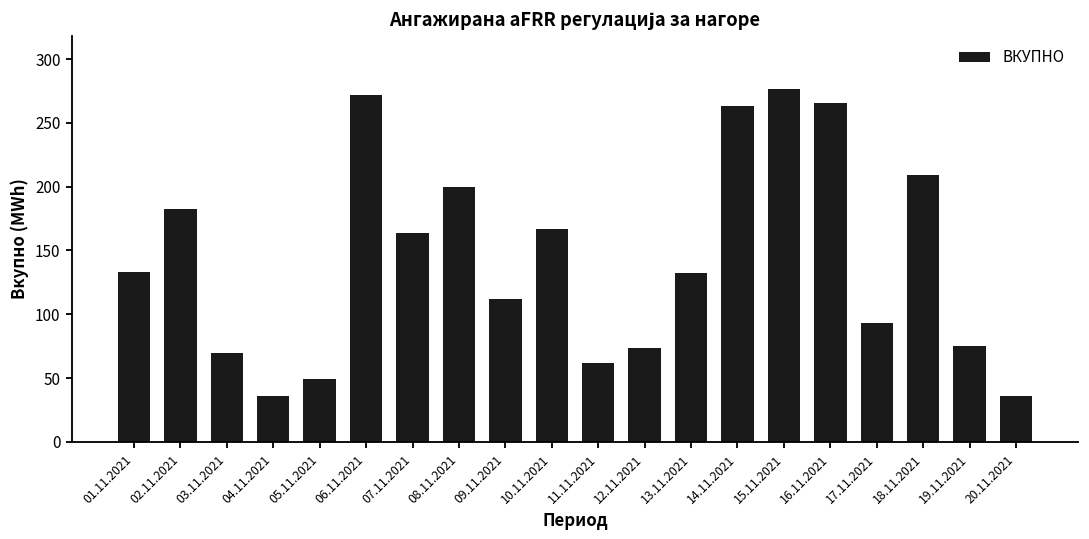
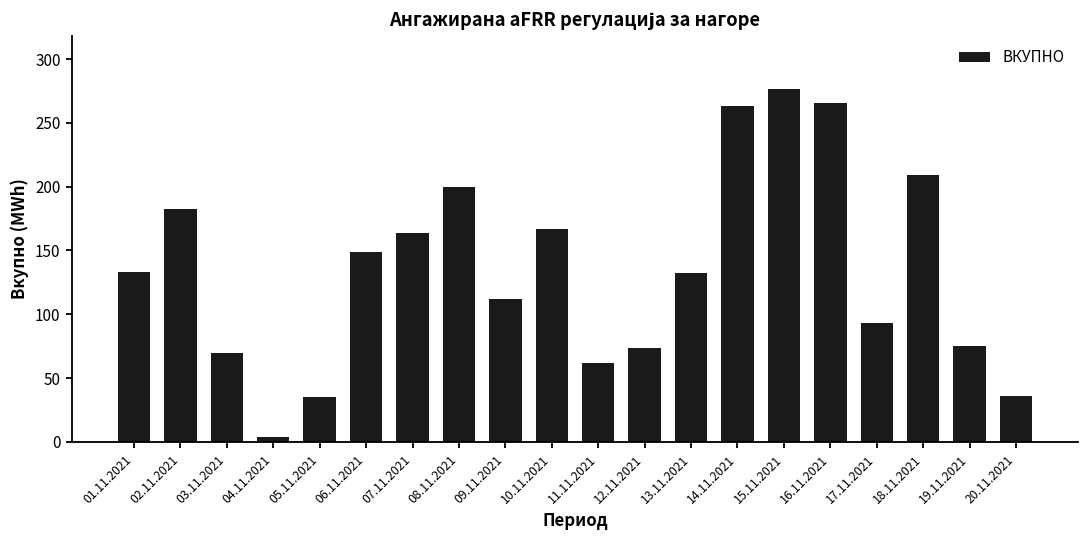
04.11.2021: 36 -> 4
05.11.2021: 50 -> 35
06.11.2021: 272 -> 149
